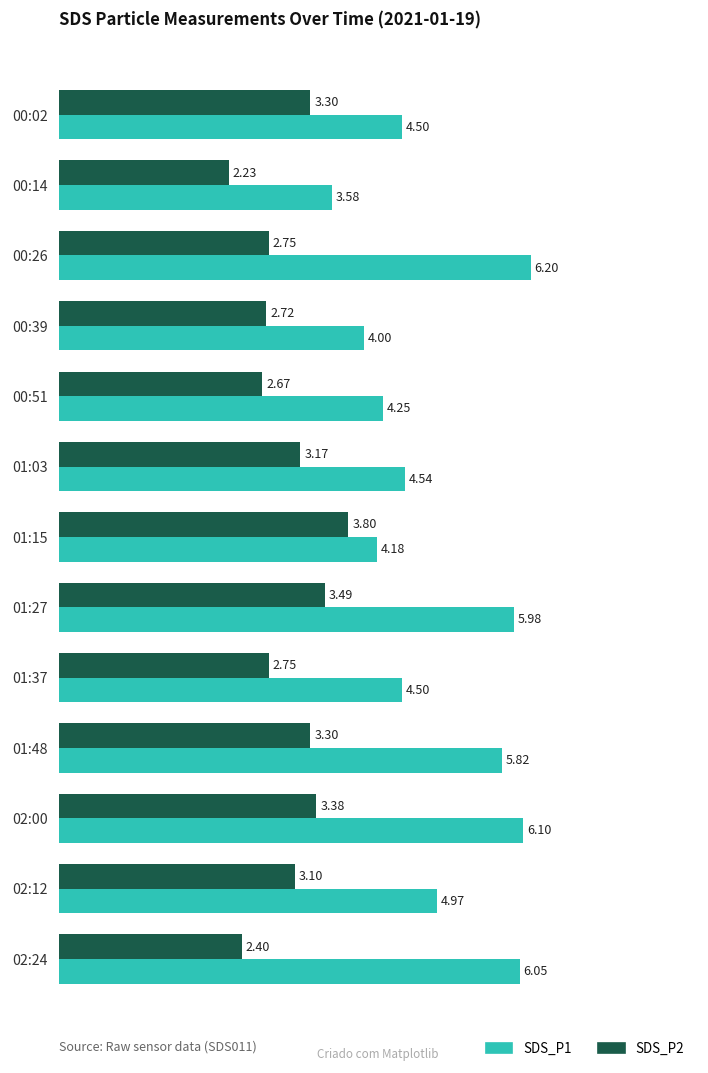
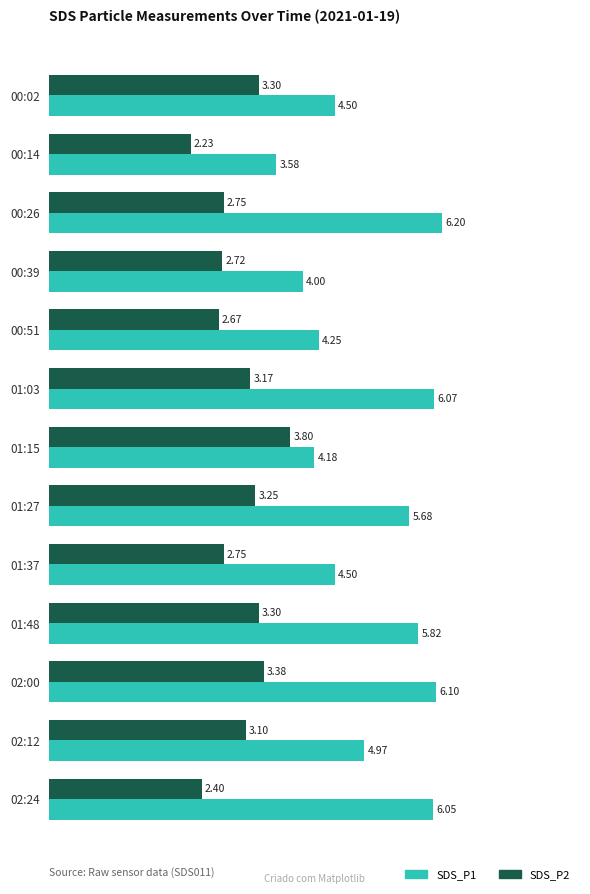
SDS_P1, 01:03: 4.54 -> 6.07
SDS_P2, 01:27: 3.49 -> 3.25
SDS_P1, 01:27: 5.98 -> 5.68
